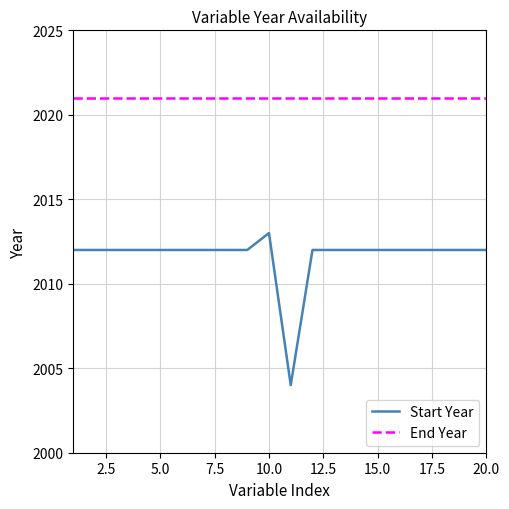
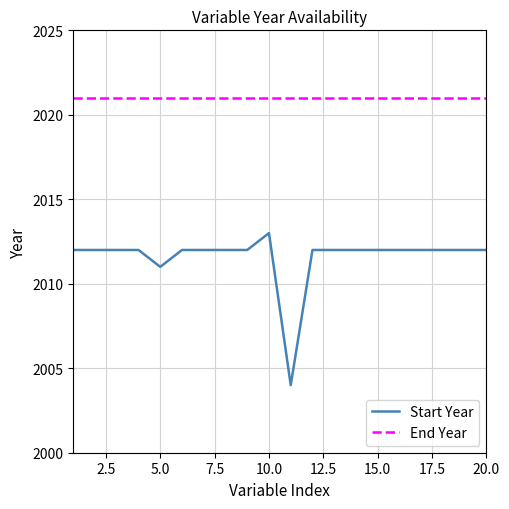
Start Year, 5.0: 2012 -> 2011
